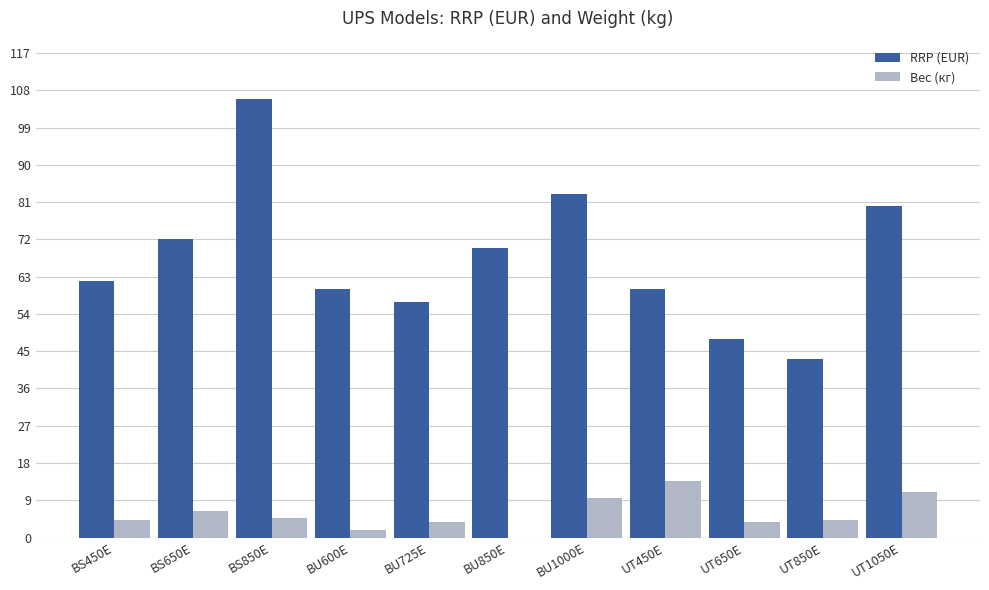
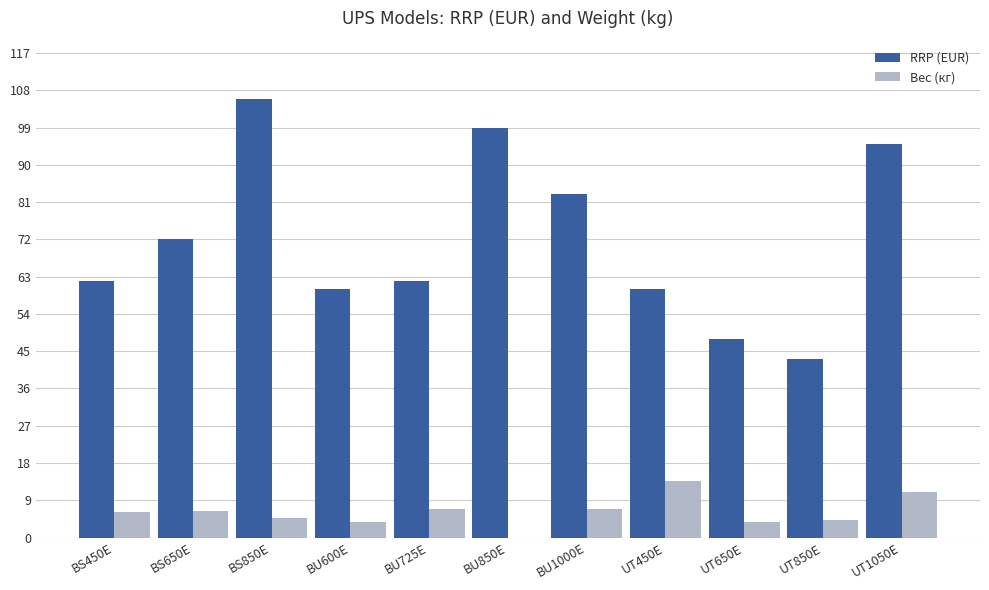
Вес (кг), BS450E: 4 -> 6
Вес (кг), BU600E: 2 -> 4
RRP (EUR), BU725E: 57 -> 62
Вес (кг), BU725E: 4 -> 7
RRP (EUR), BU850E: 70 -> 99
Вес (кг), BU1000E: 10 -> 7
RRP (EUR), UT1050E: 80 -> 95
